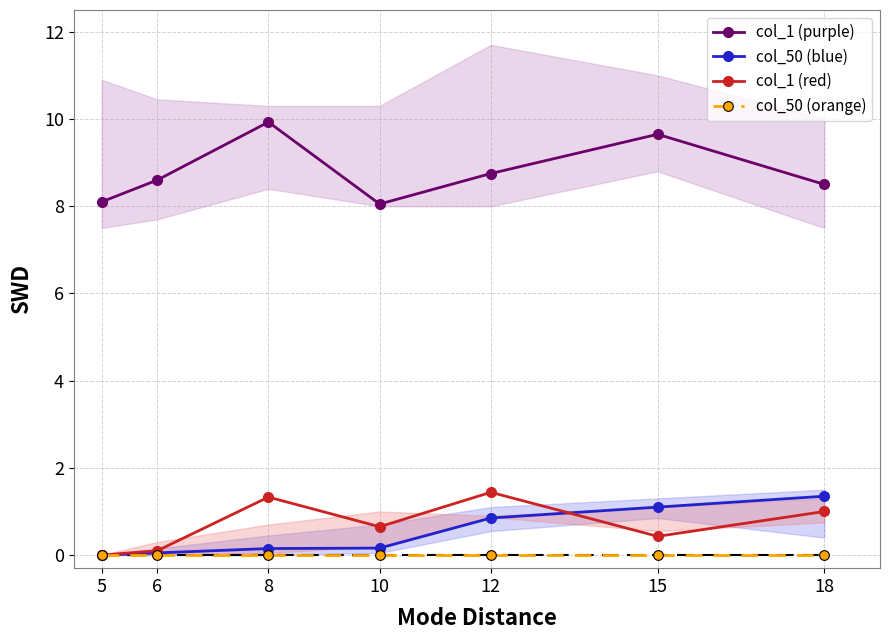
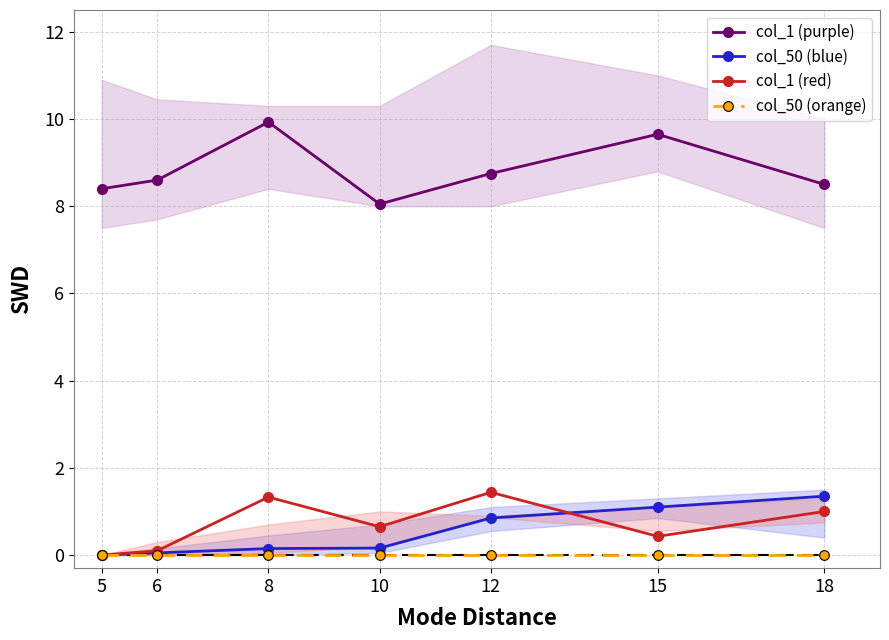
col_1 (purple), 5: 8.1 -> 8.4
